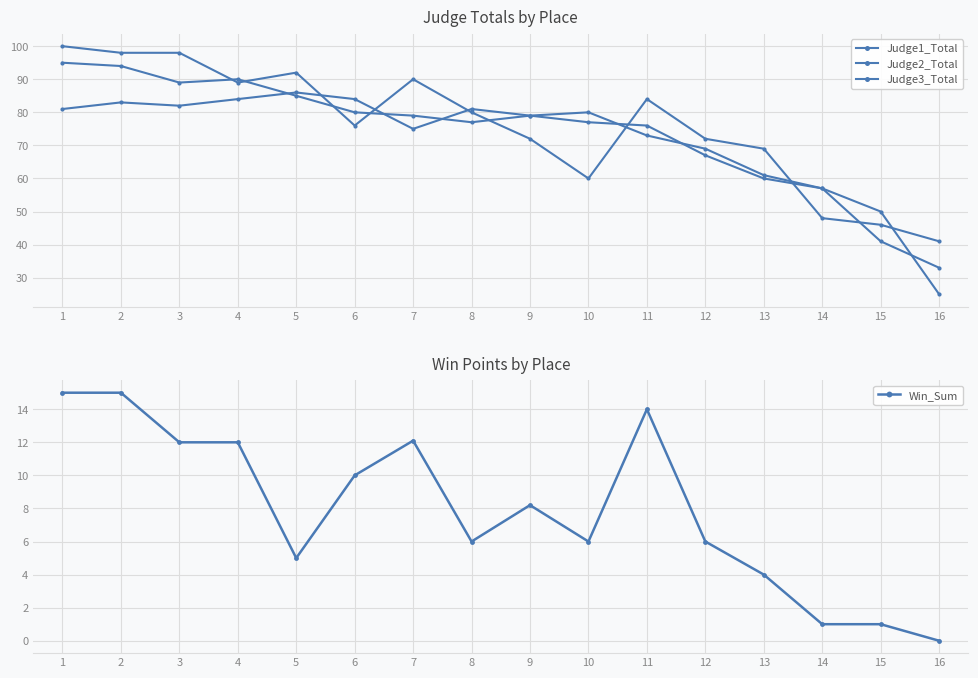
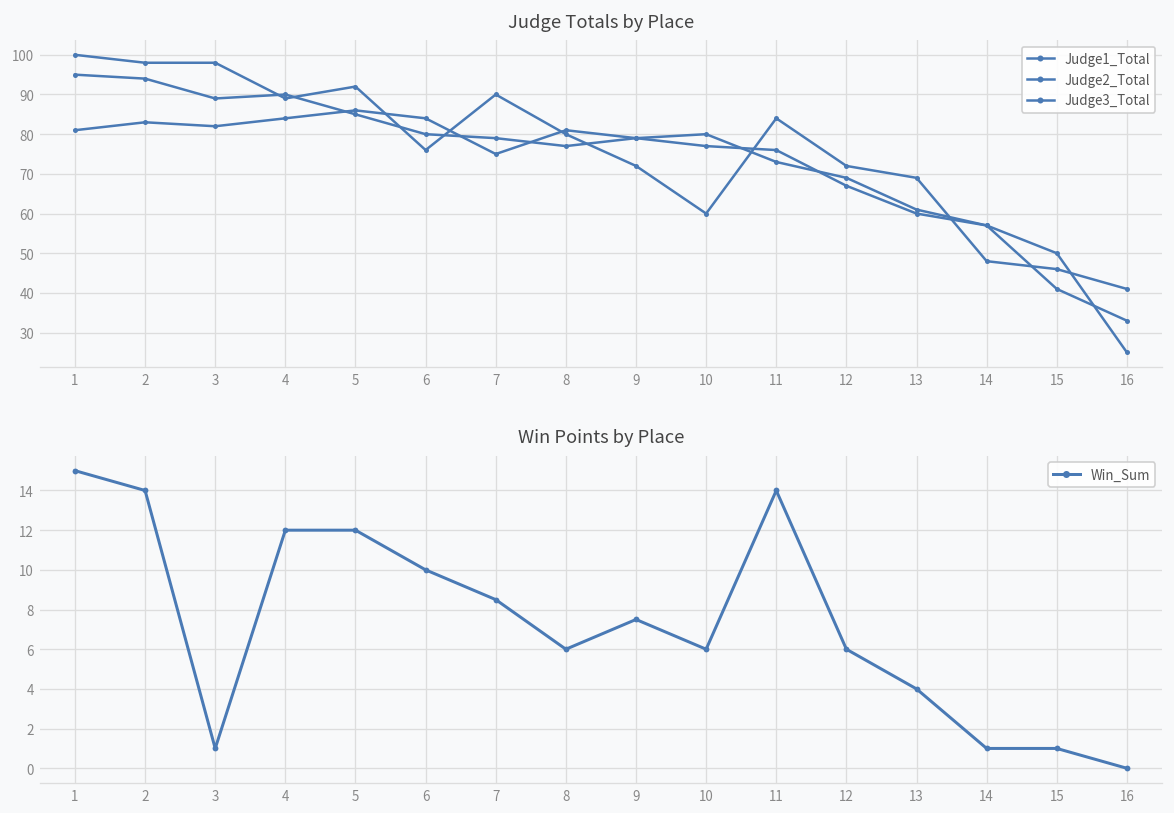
Win Points by Place, 2: 15 -> 14
Win Points by Place, 3: 12 -> 1
Win Points by Place, 5: 5 -> 12
Win Points by Place, 7: 12.1 -> 8.5
Win Points by Place, 9: 8.2 -> 7.5
